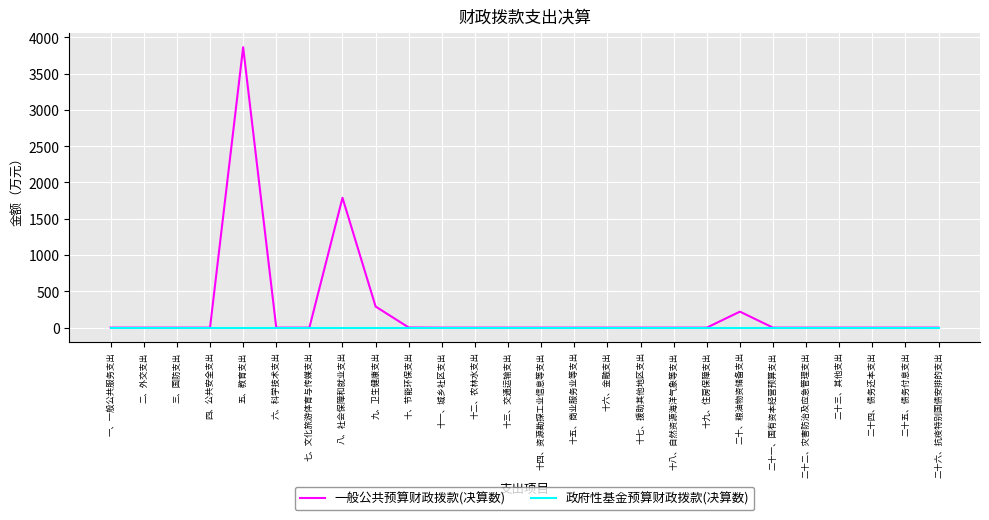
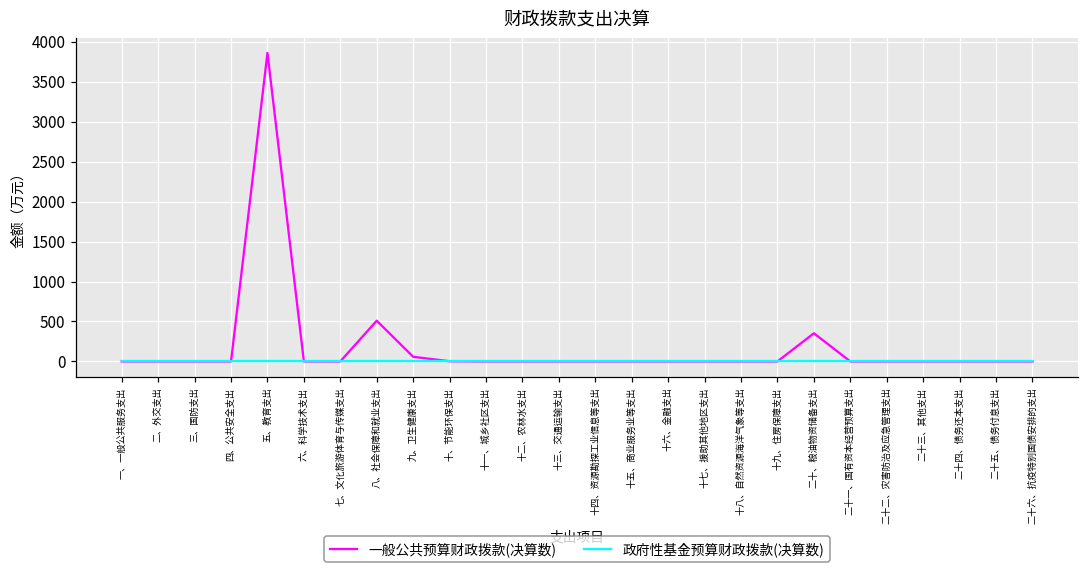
一般公共预算财政拨款(决算数), 八、社会保障和就业支出: 1800 -> 500
一般公共预算财政拨款(决算数), 九、卫生健康支出: 300 -> 100
一般公共预算财政拨款(决算数), 二十、粮油物资储备支出: 200 -> 400
